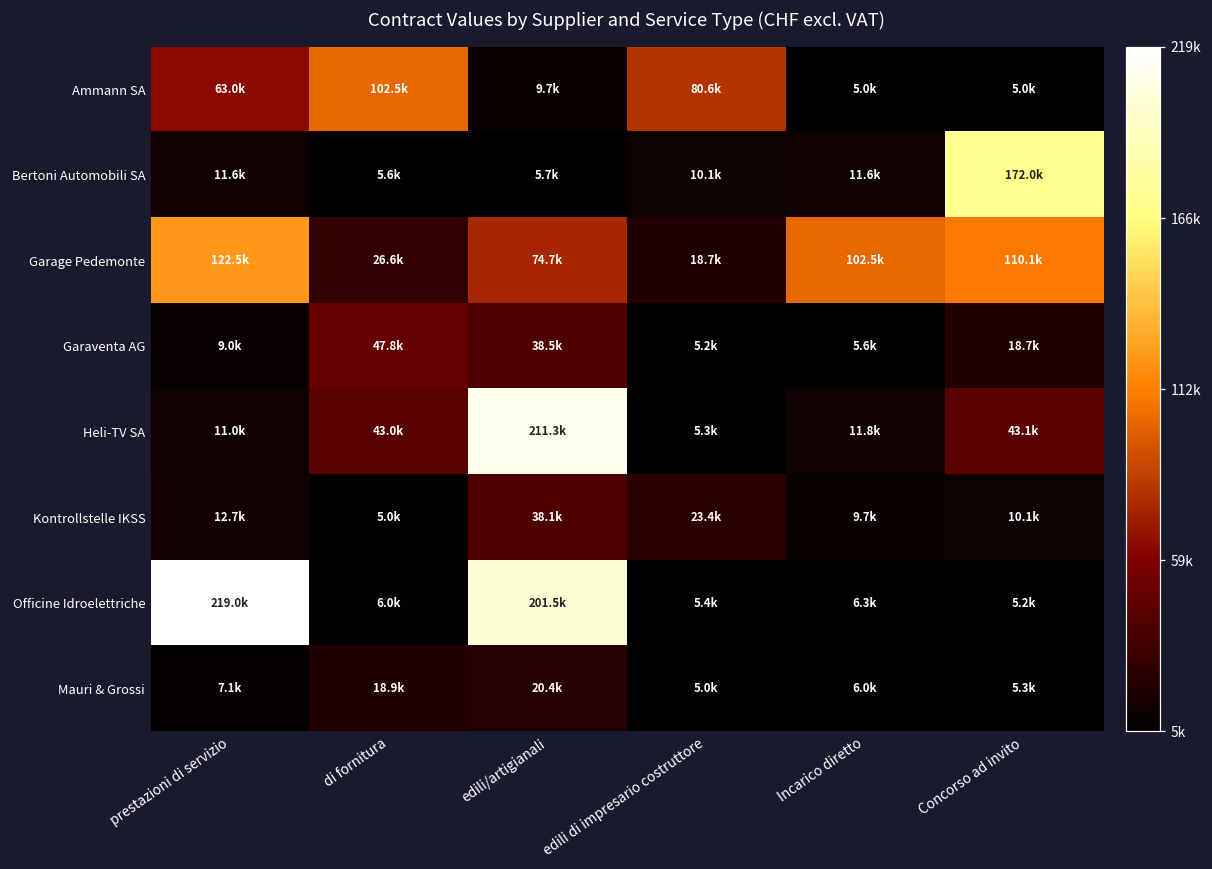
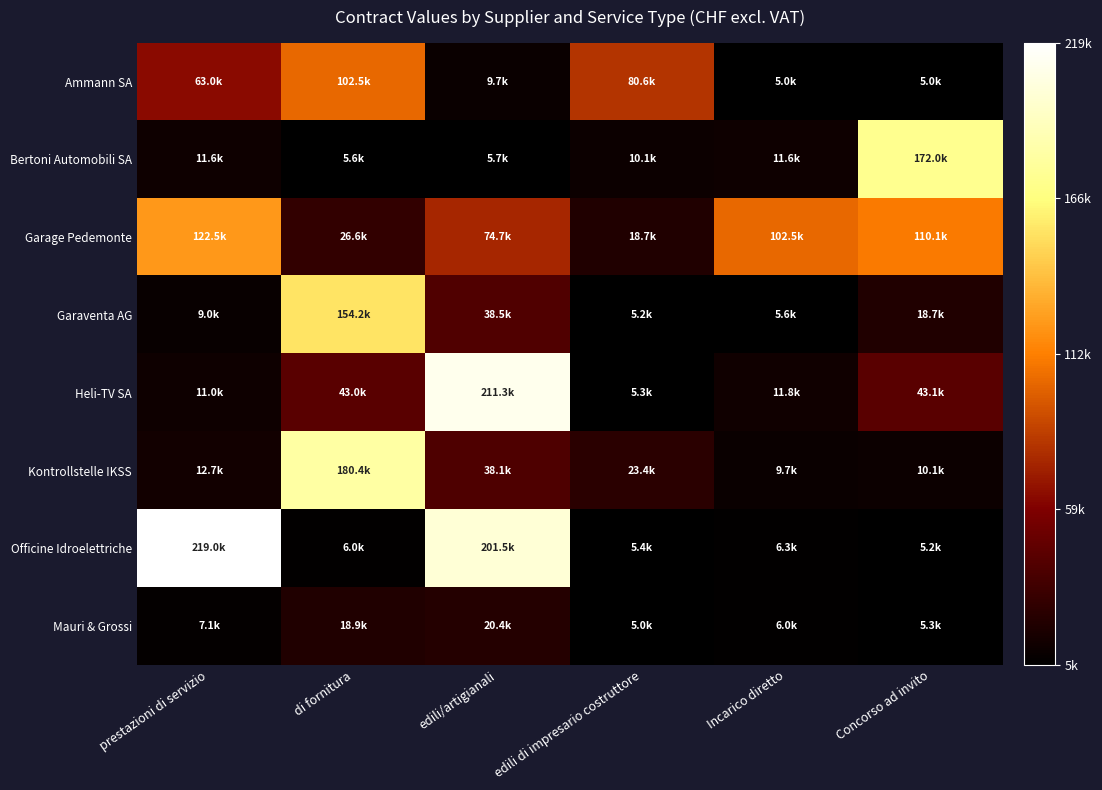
Garaventa AG, di fornitura: 47.8k -> 154.2k
Kontrollstelle IKSS, di fornitura: 5.0k -> 180.4k
